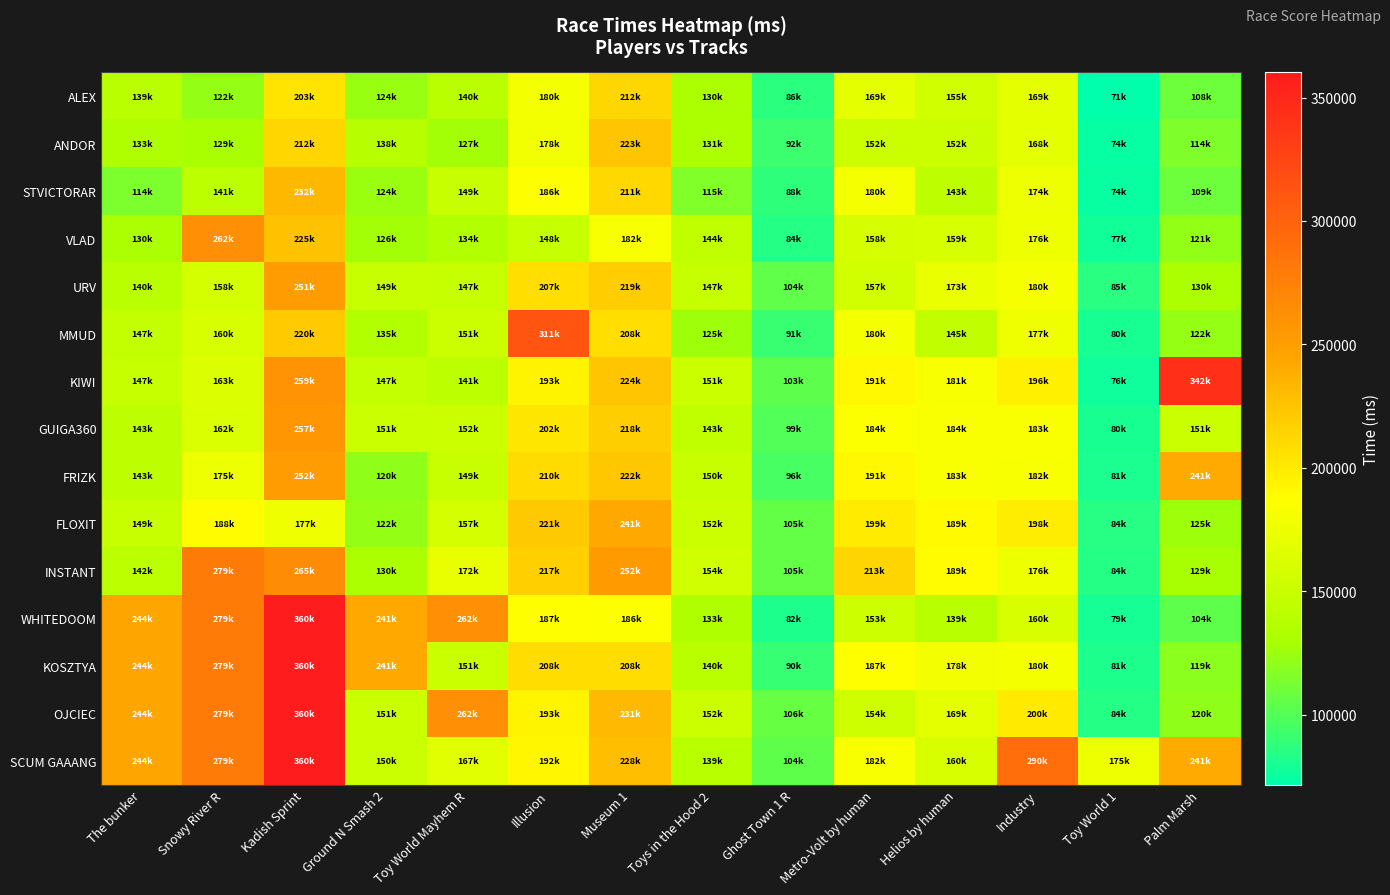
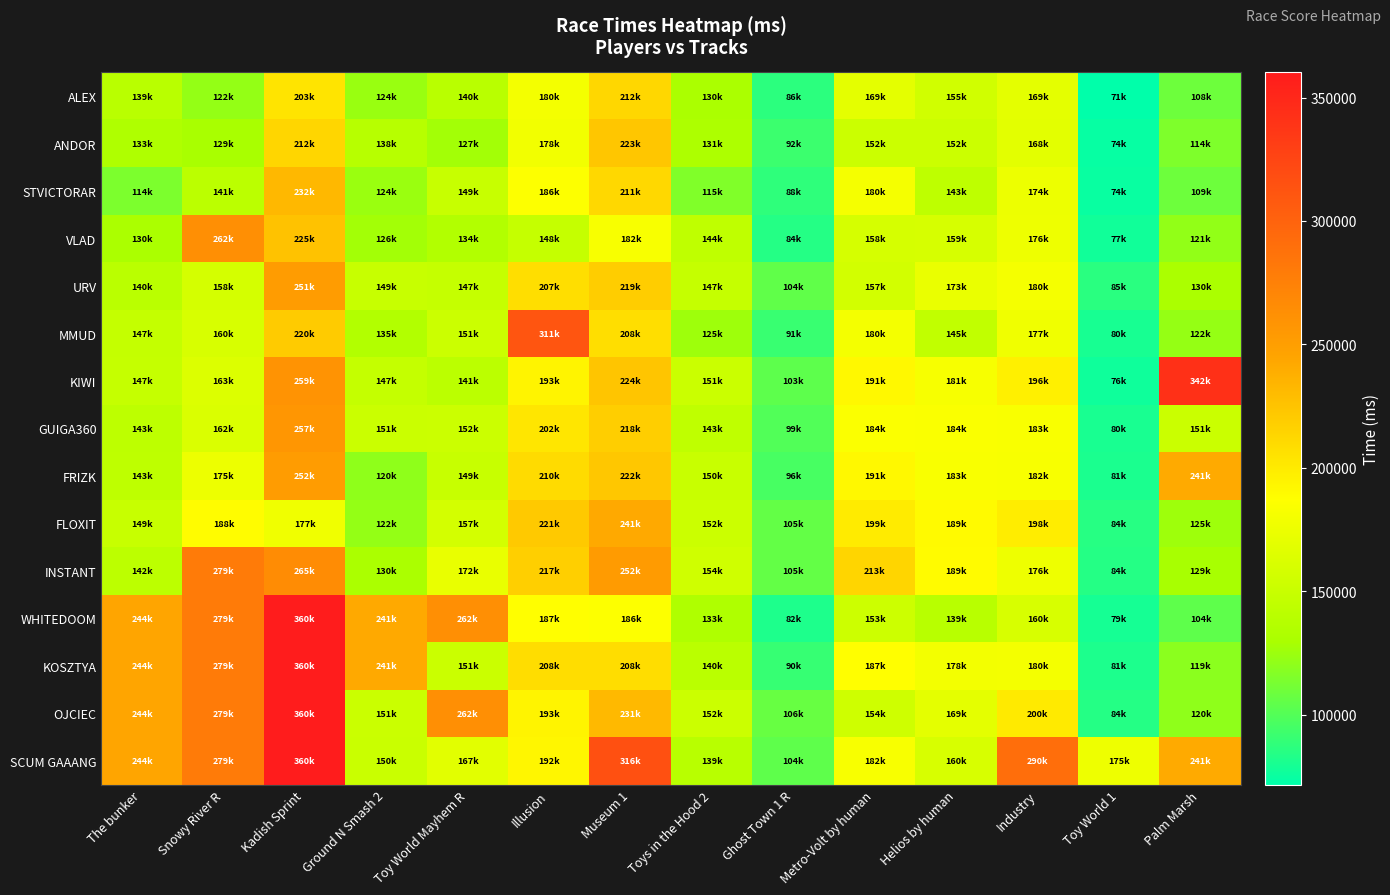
SCUM GAAANG, Museum 1: 228k -> 316k
